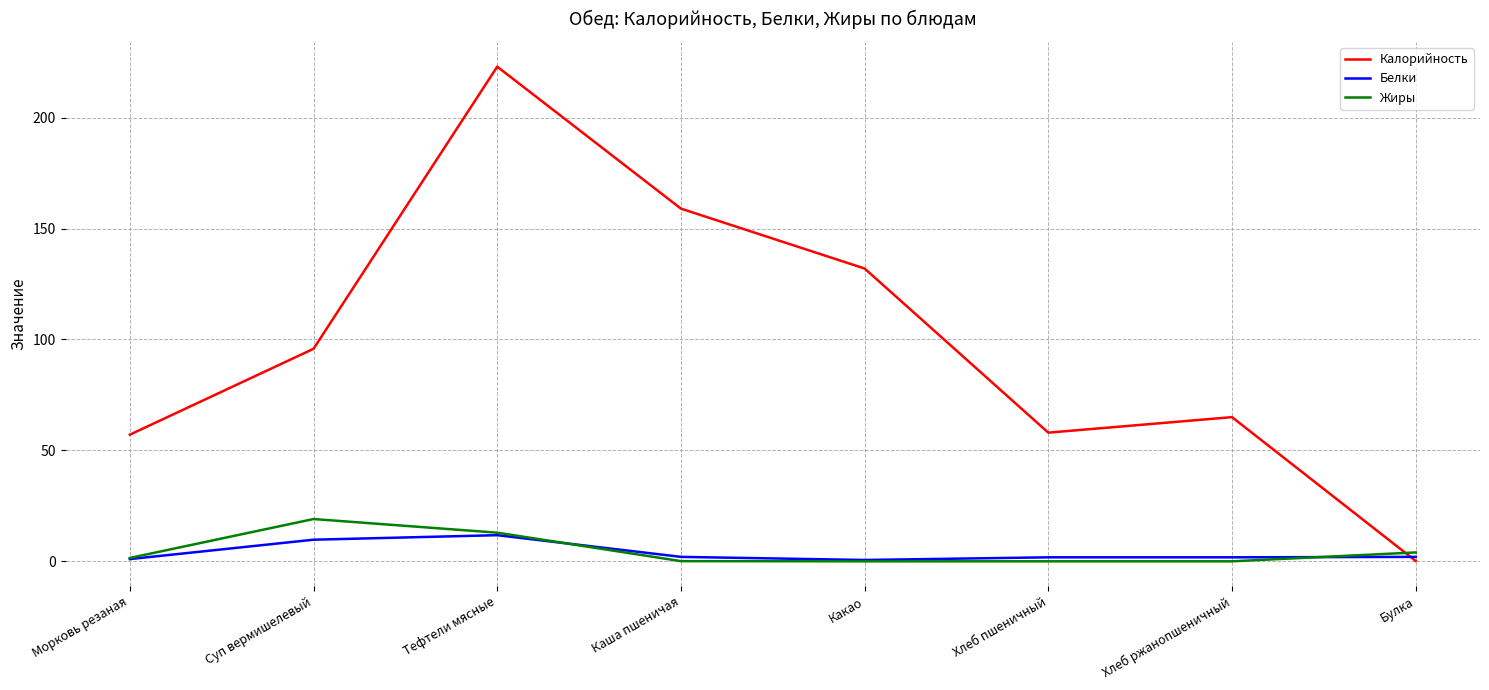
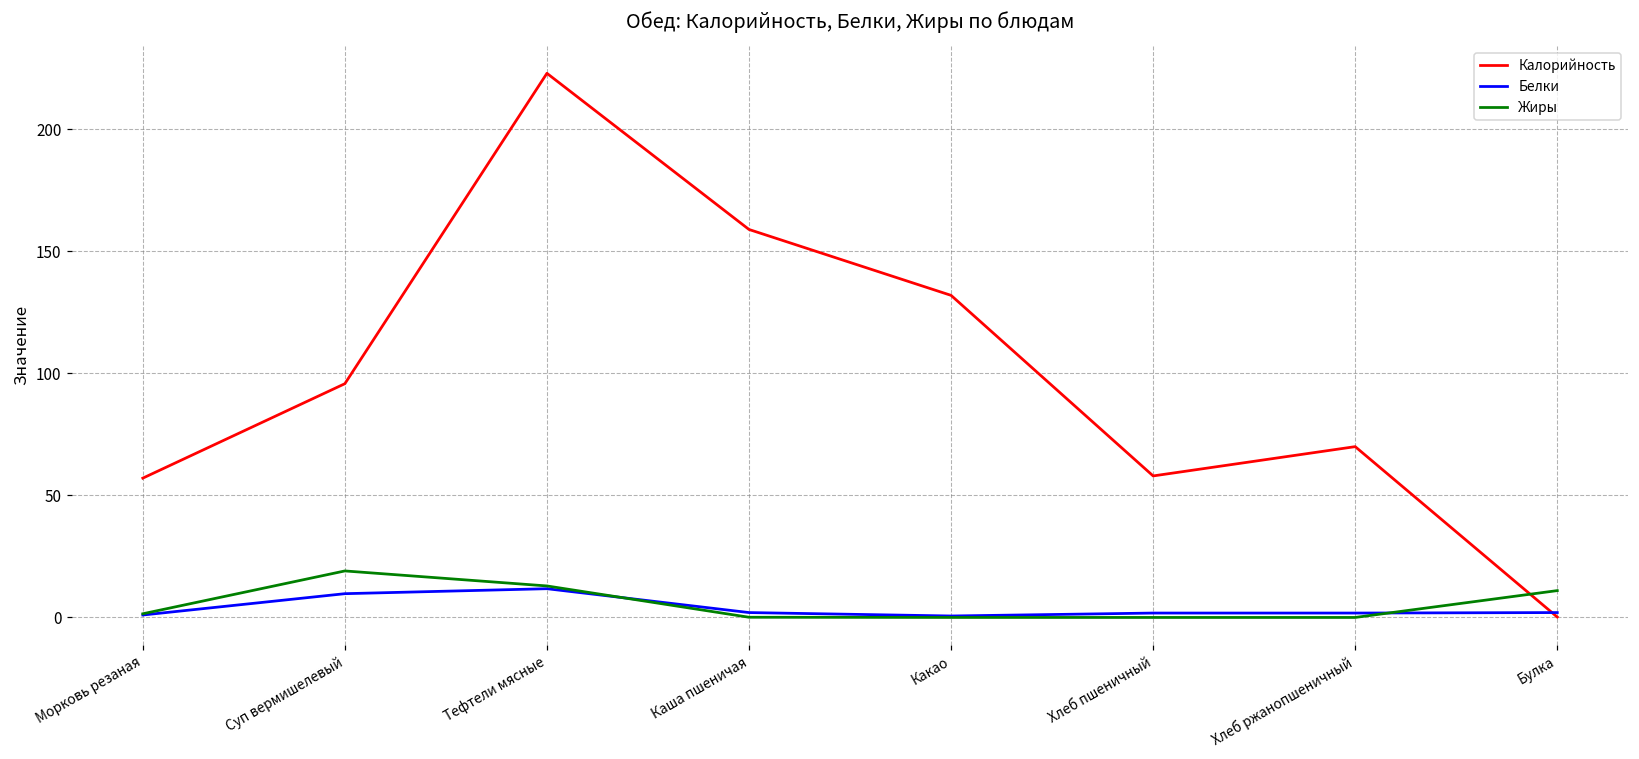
Калорийность, Хлеб ржанопшеничный: 65 -> 70
Жиры, Булка: 4 -> 11
